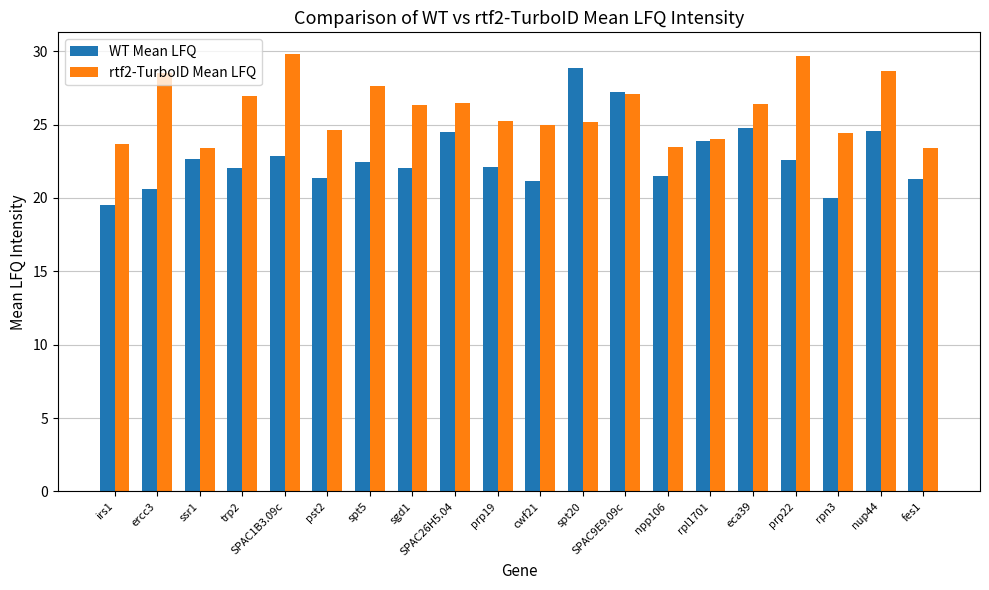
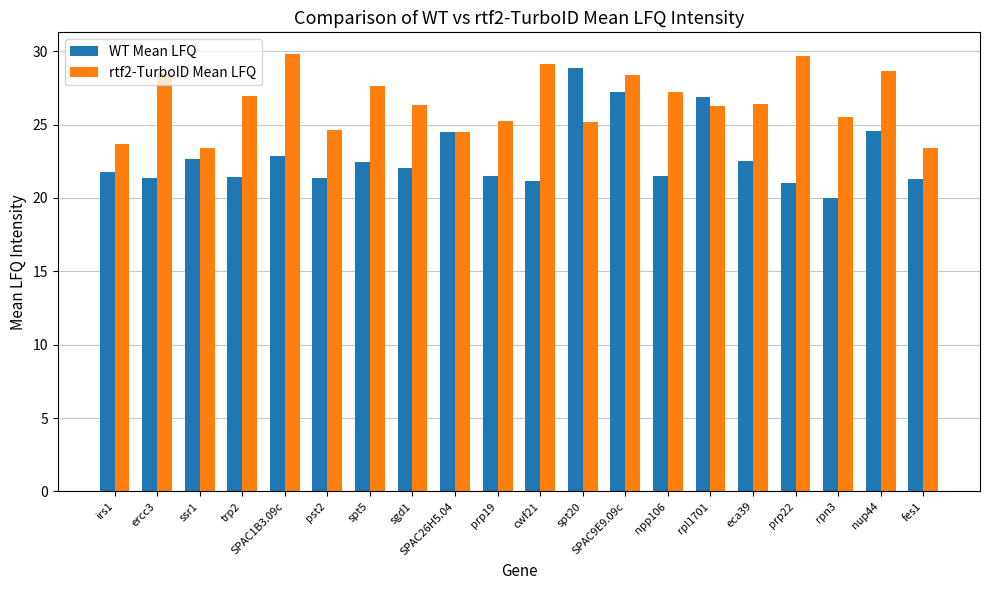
WT Mean LFQ, irs1: 19.5 -> 21.8
WT Mean LFQ, ercc3: 20.6 -> 21.4
WT Mean LFQ, trp2: 22.1 -> 21.4
rtf2-TurboID Mean LFQ, SPAC26H5.04: 26.5 -> 24.5
WT Mean LFQ, prp19: 22.1 -> 21.5
rtf2-TurboID Mean LFQ, cwf21: 25.0 -> 29.2
rtf2-TurboID Mean LFQ, SPAC9E9.09c: 27.1 -> 28.4
rtf2-TurboID Mean LFQ, npp106: 23.5 -> 27.2
WT Mean LFQ, rpl1701: 23.9 -> 26.9
rtf2-TurboID Mean LFQ, rpl1701: 24.0 -> 26.3
WT Mean LFQ, eca39: 24.8 -> 22.5
WT Mean LFQ, prp22: 22.6 -> 21.0
rtf2-TurboID Mean LFQ, rpn3: 24.4 -> 25.5
